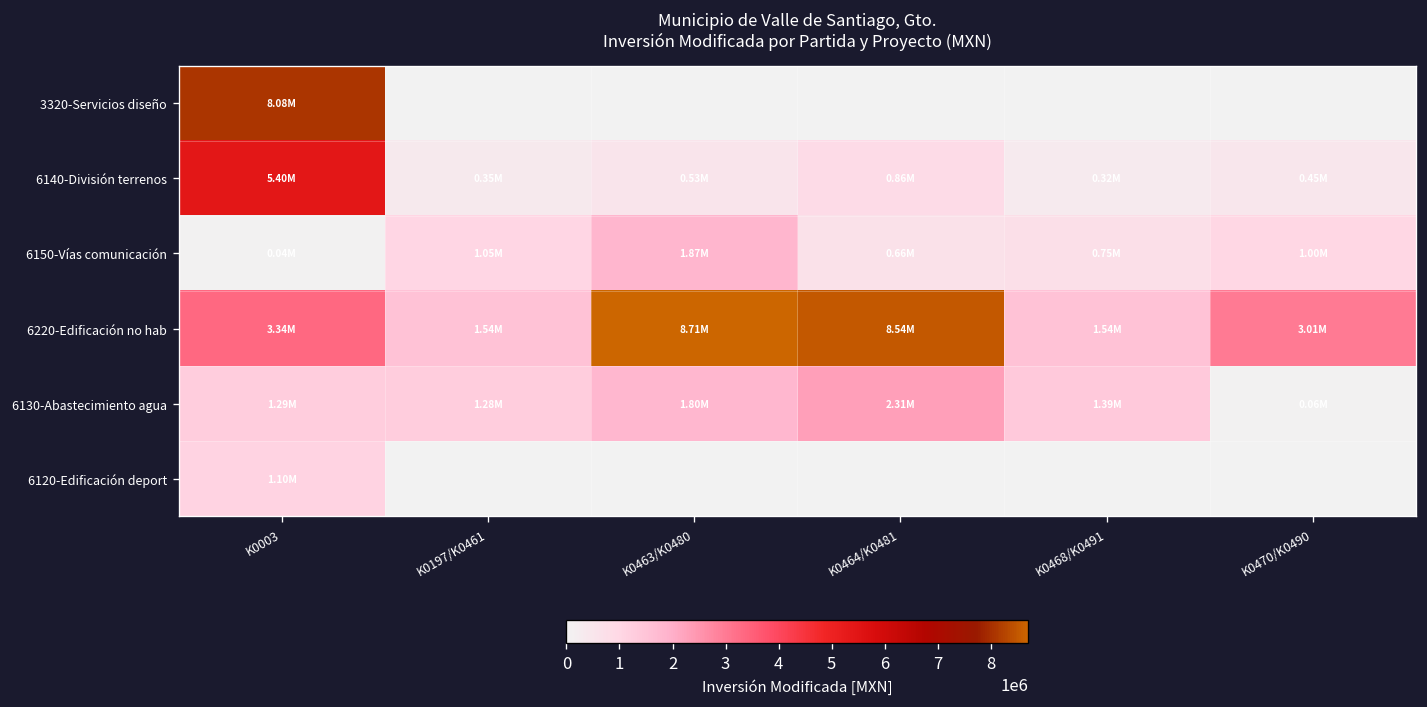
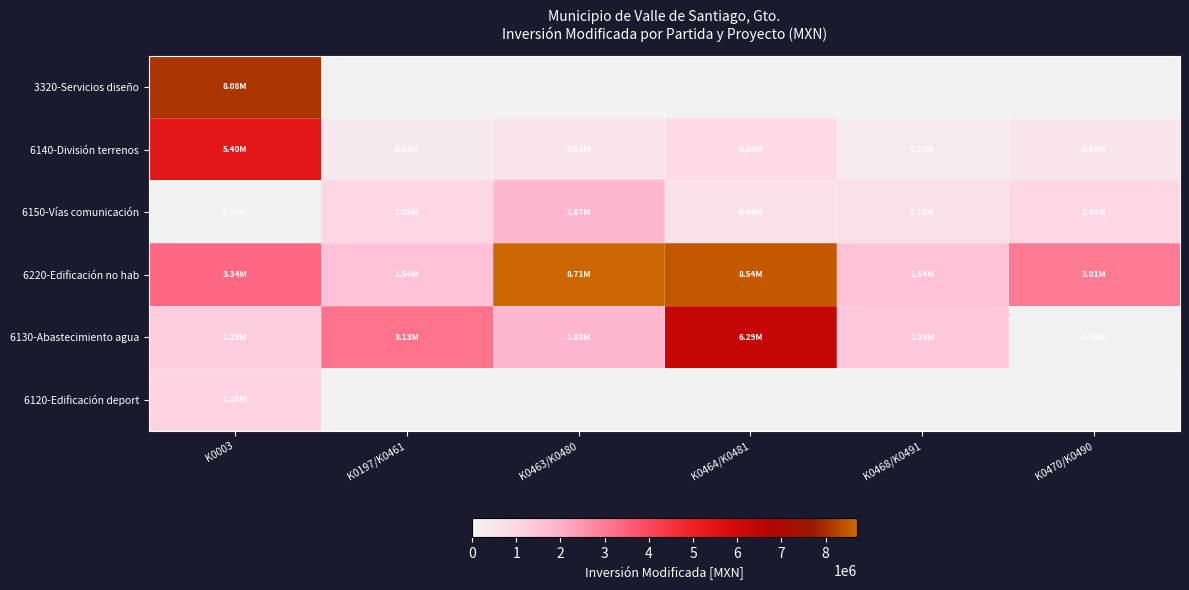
6130-Abastecimiento agua, K0197/K0461: 1.28M -> 3.13M
6130-Abastecimiento agua, K0464/K0481: 2.31M -> 6.29M
